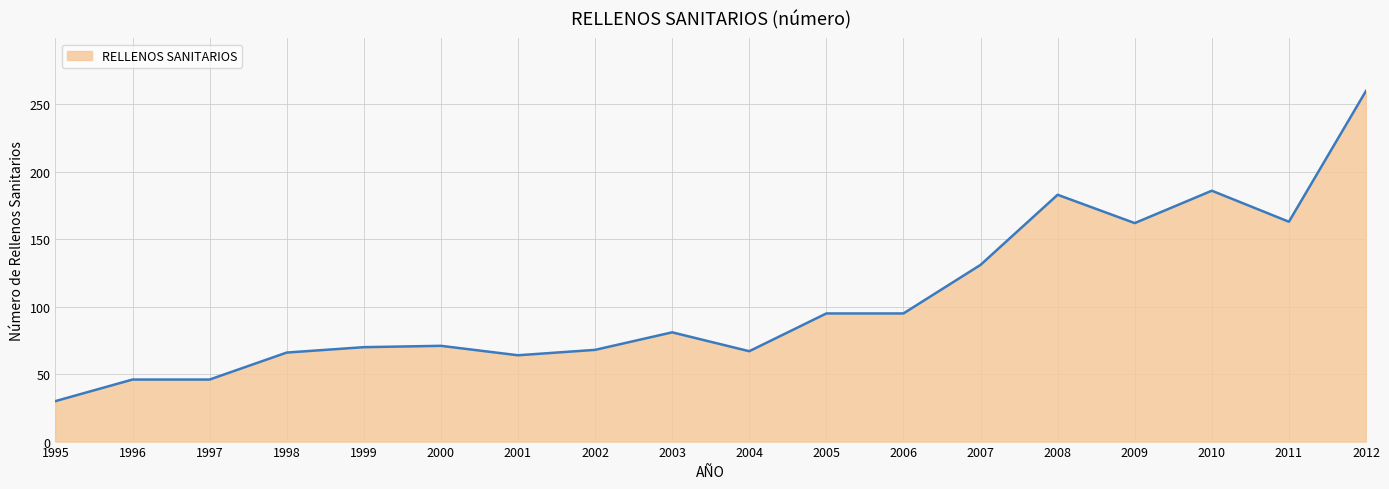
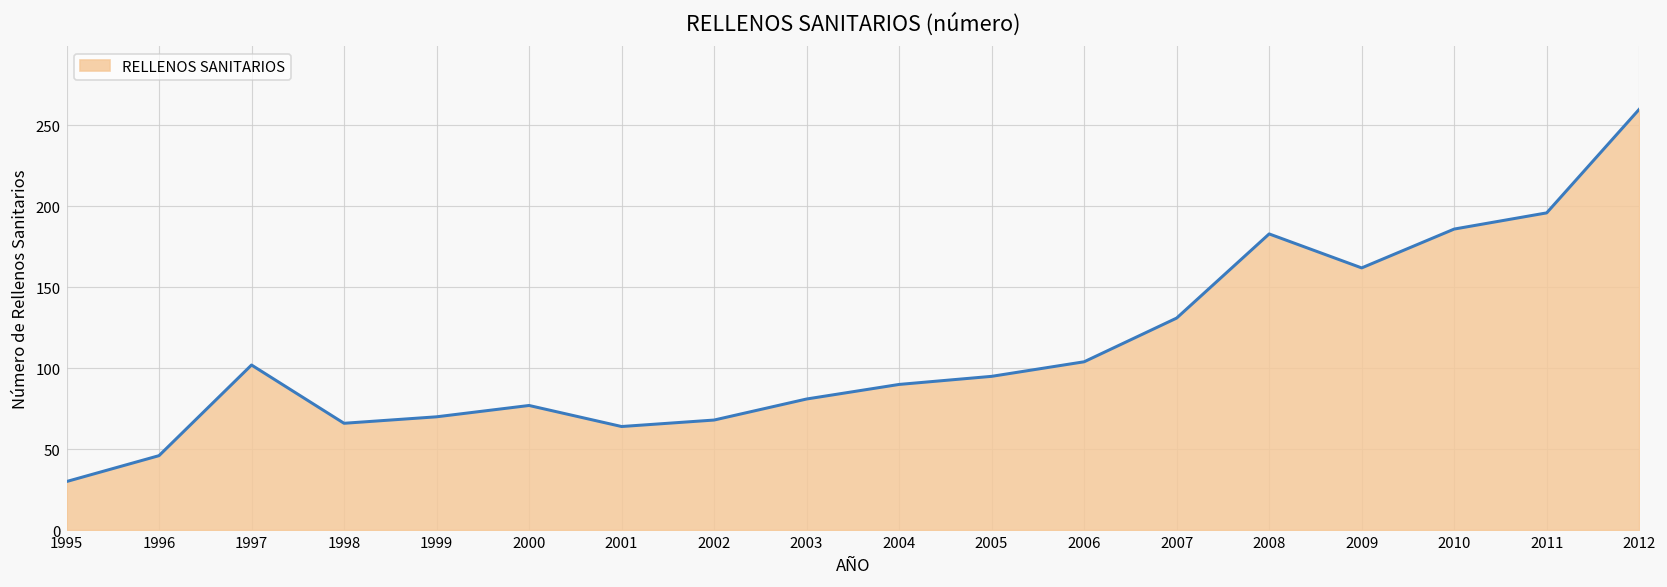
1997: 46 -> 102
2000: 71 -> 77
2004: 67 -> 90
2006: 95 -> 104
2011: 163 -> 196
